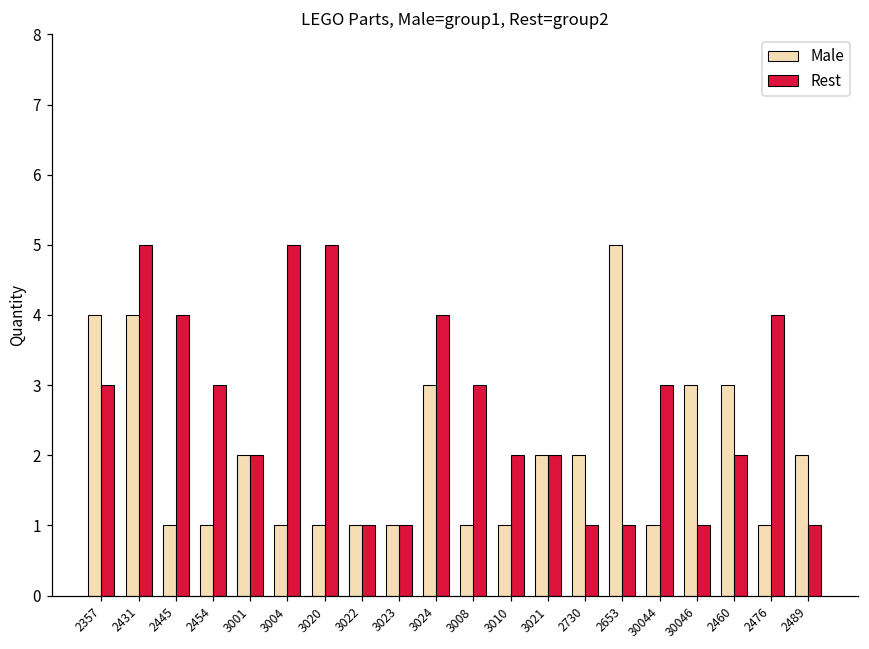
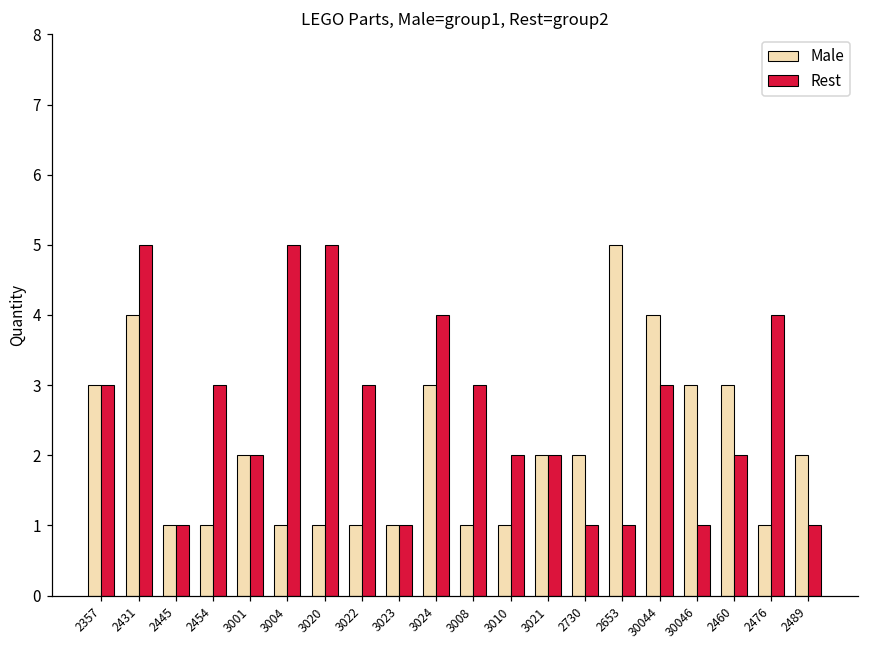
Male, 2357: 4 -> 3
Rest, 2445: 4 -> 1
Rest, 3022: 1 -> 3
Male, 30044: 1 -> 4
